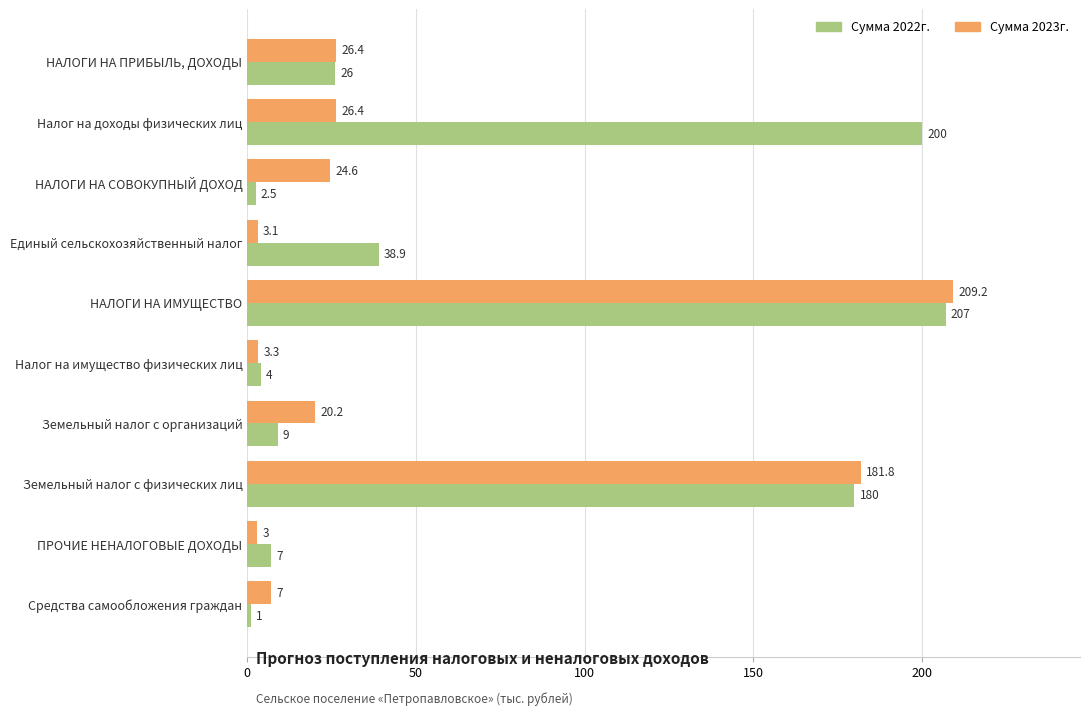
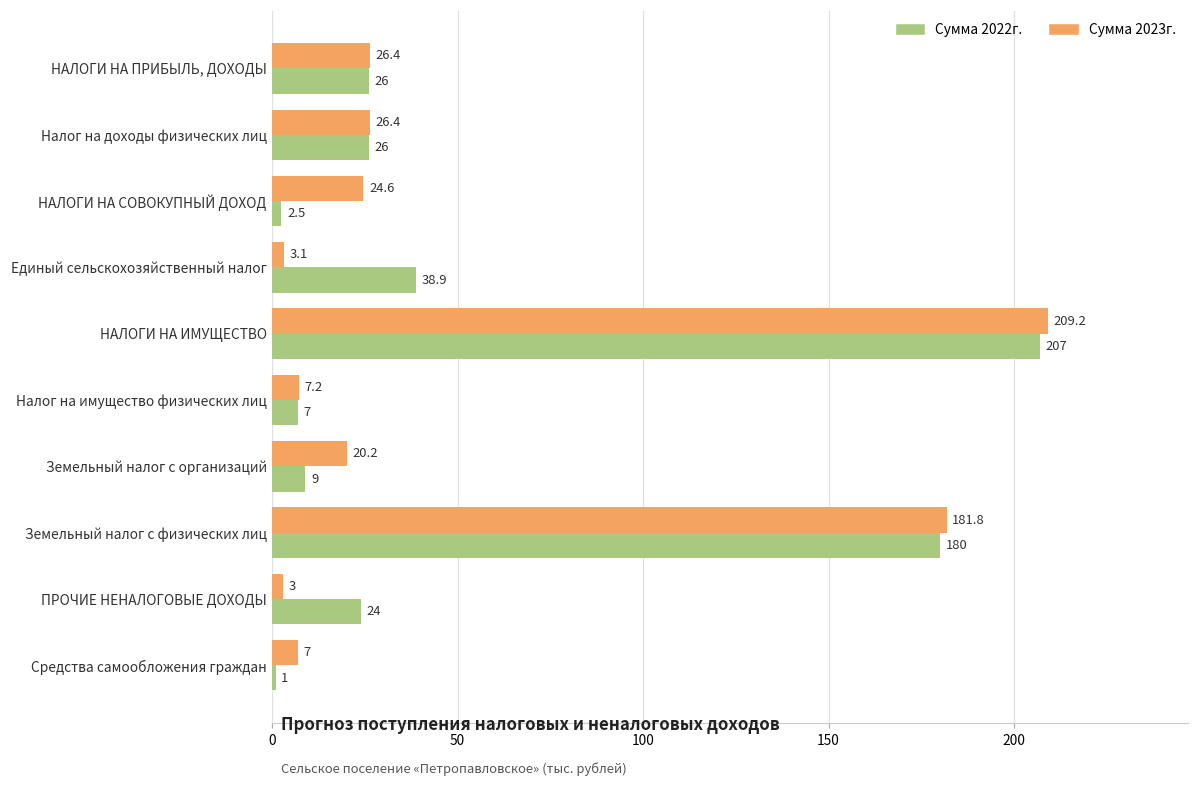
Сумма 2022г., Налог на доходы физических лиц: 200 -> 26
Сумма 2023г., Налог на имущество физических лиц: 3.3 -> 7.2
Сумма 2022г., Налог на имущество физических лиц: 4 -> 7
Сумма 2022г., ПРОЧИЕ НЕНАЛОГОВЫЕ ДОХОДЫ: 7 -> 24
